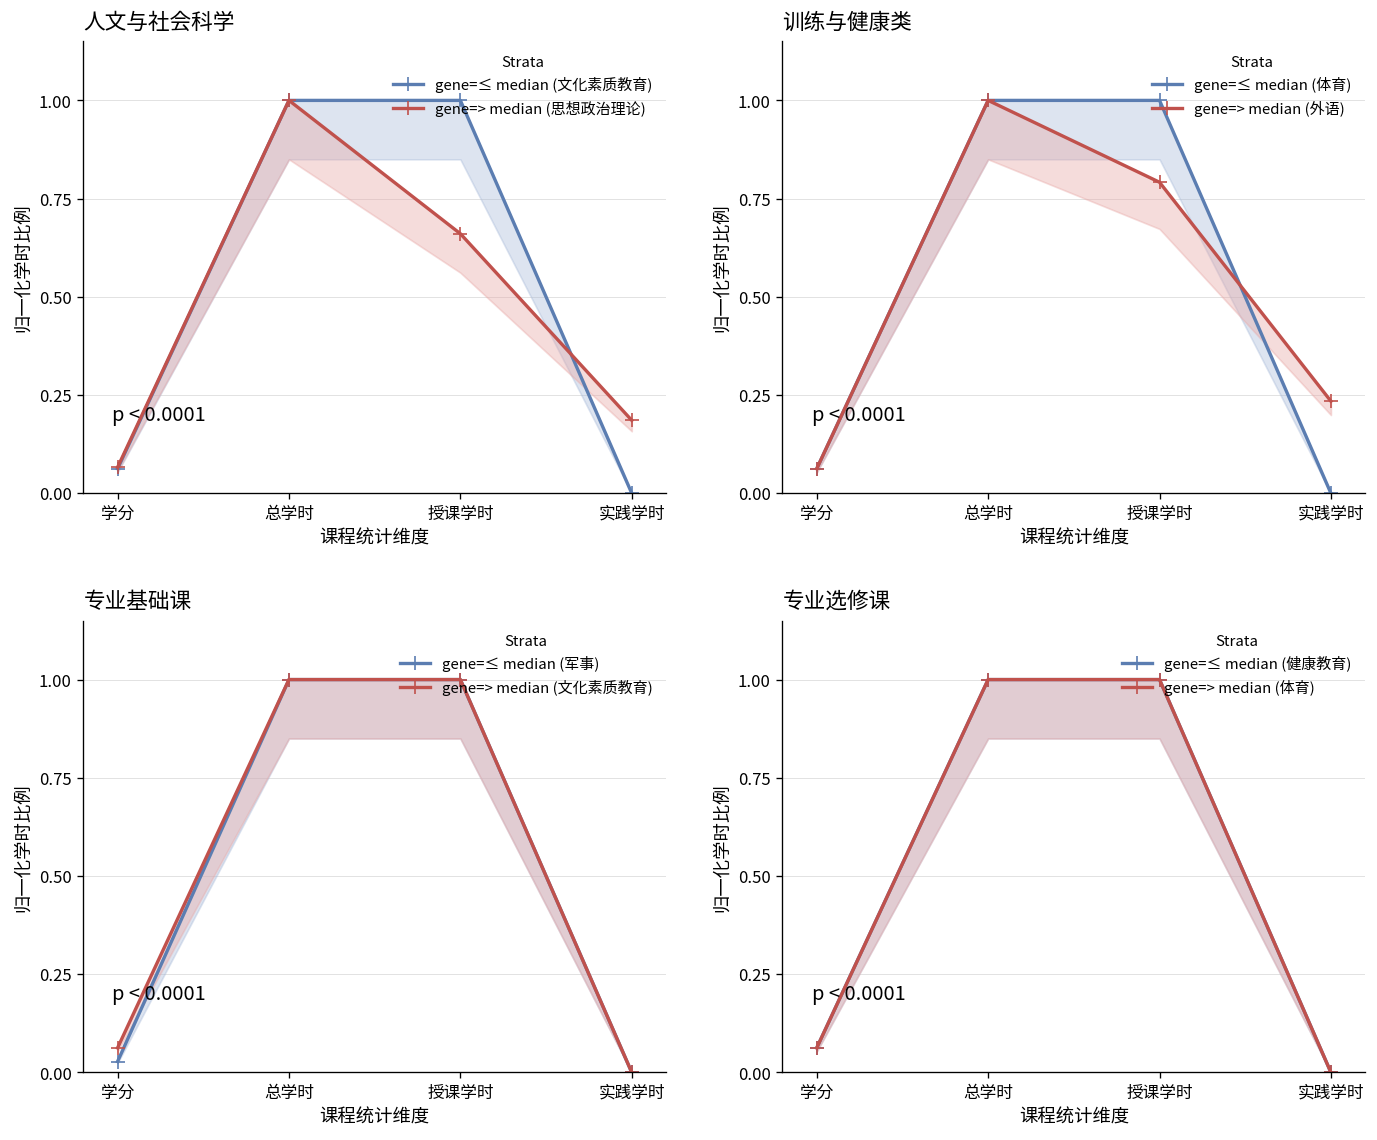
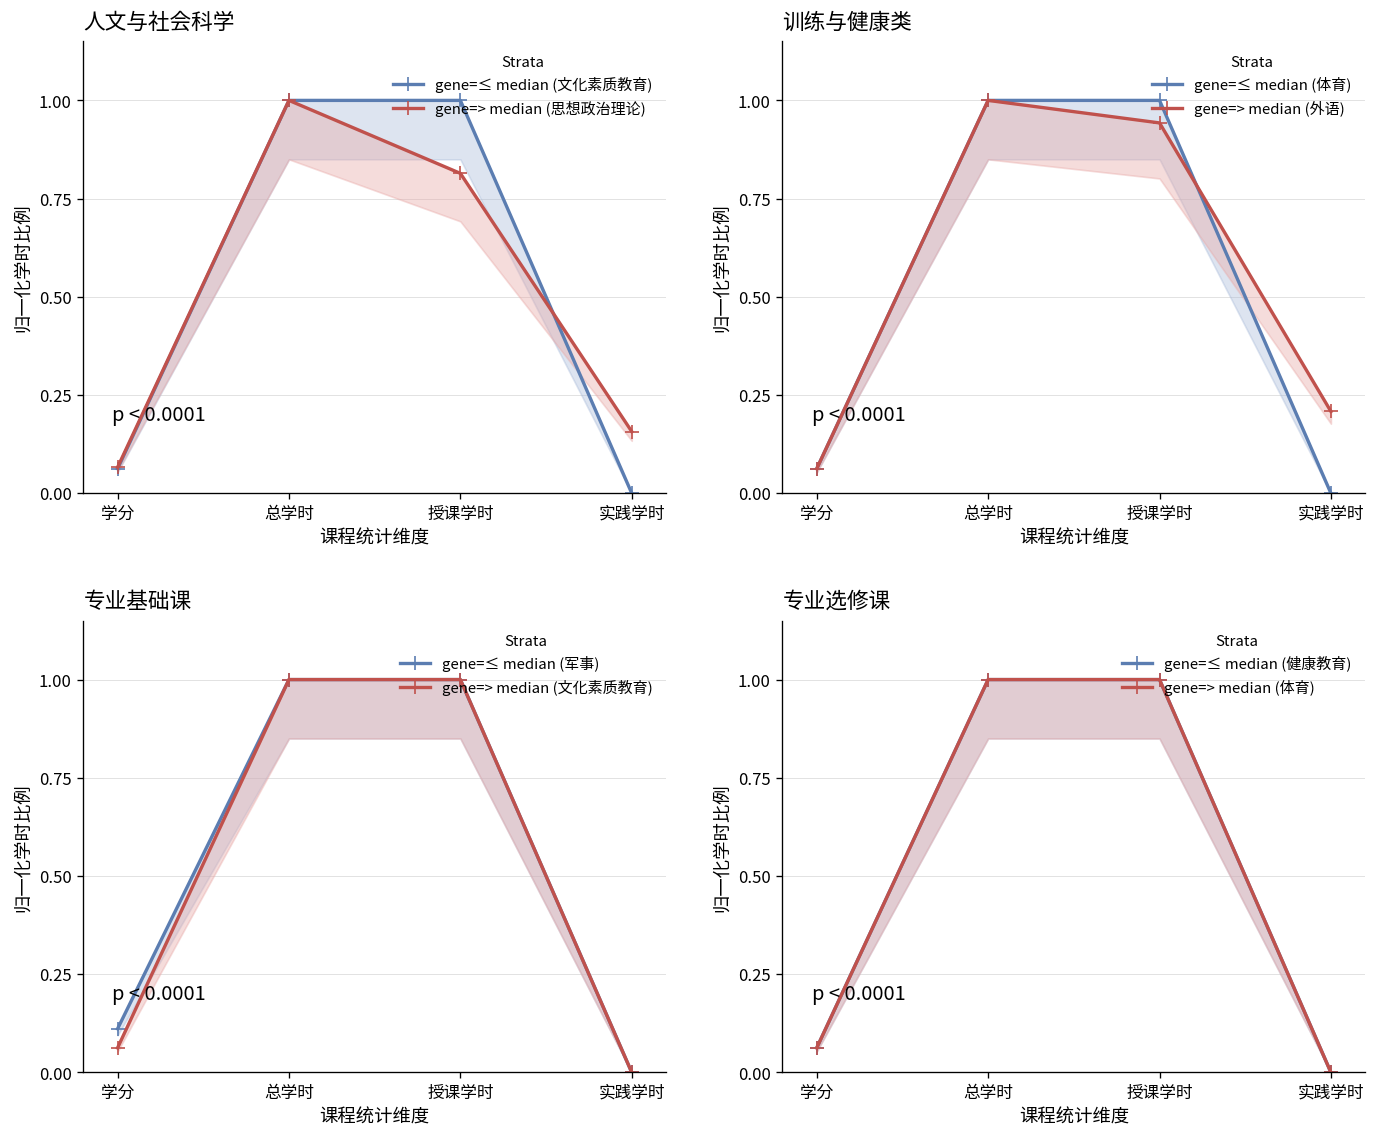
人文与社会科学, gene=> median (思想政治理论), 授课学时: 0.66 -> 0.81
人文与社会科学, gene=> median (思想政治理论), 实践学时: 0.19 -> 0.16
训练与健康类, gene=> median (外语), 授课学时: 0.79 -> 0.94
训练与健康类, gene=> median (外语), 实践学时: 0.23 -> 0.21
专业基础课, gene=≤ median (军事), 学分: 0.03 -> 0.11
